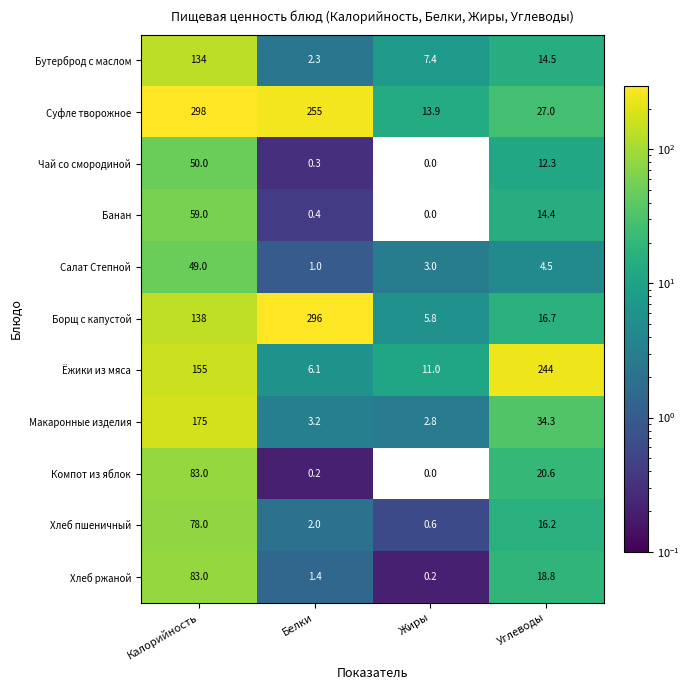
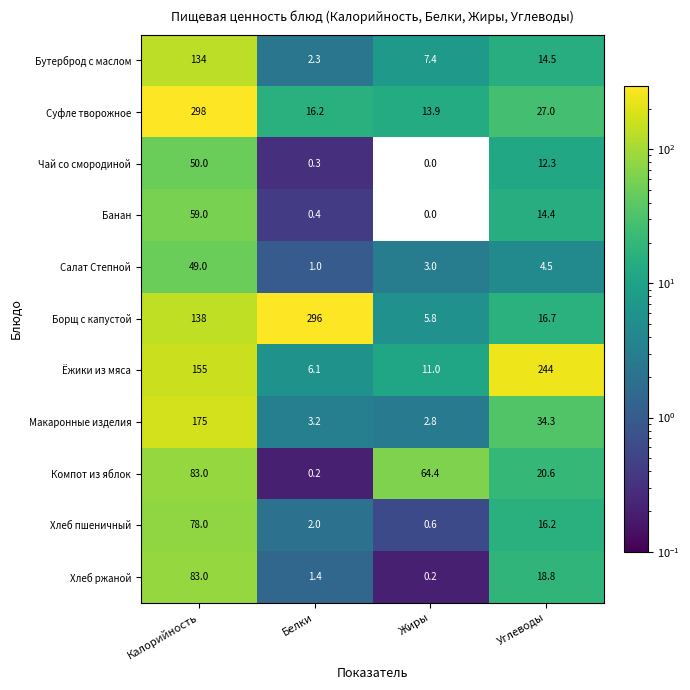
Суфле творожное, Белки: 255 -> 16.2
Компот из яблок, Жиры: 0.0 -> 64.4
